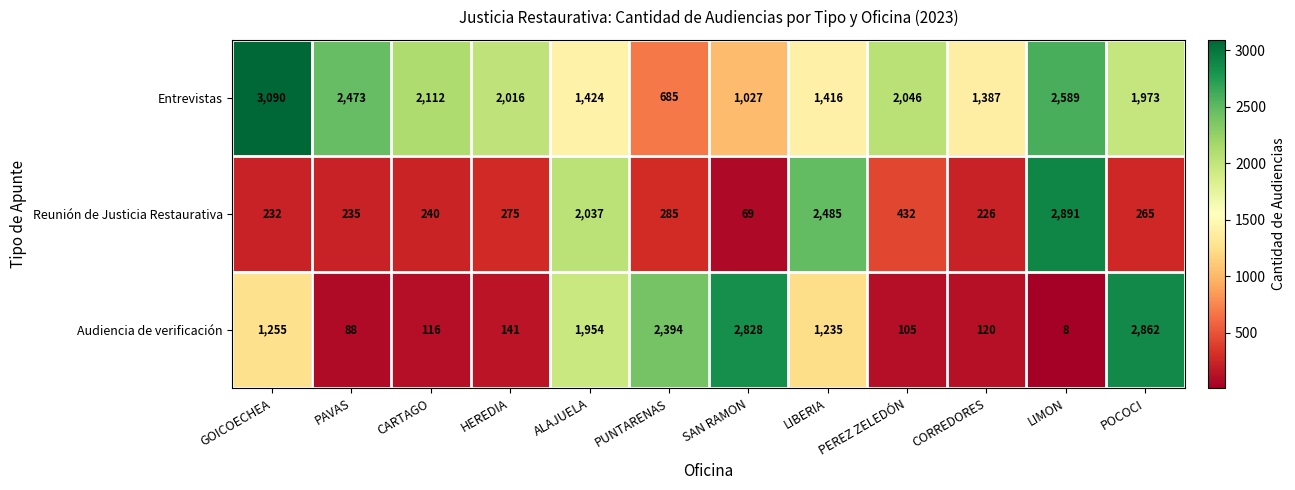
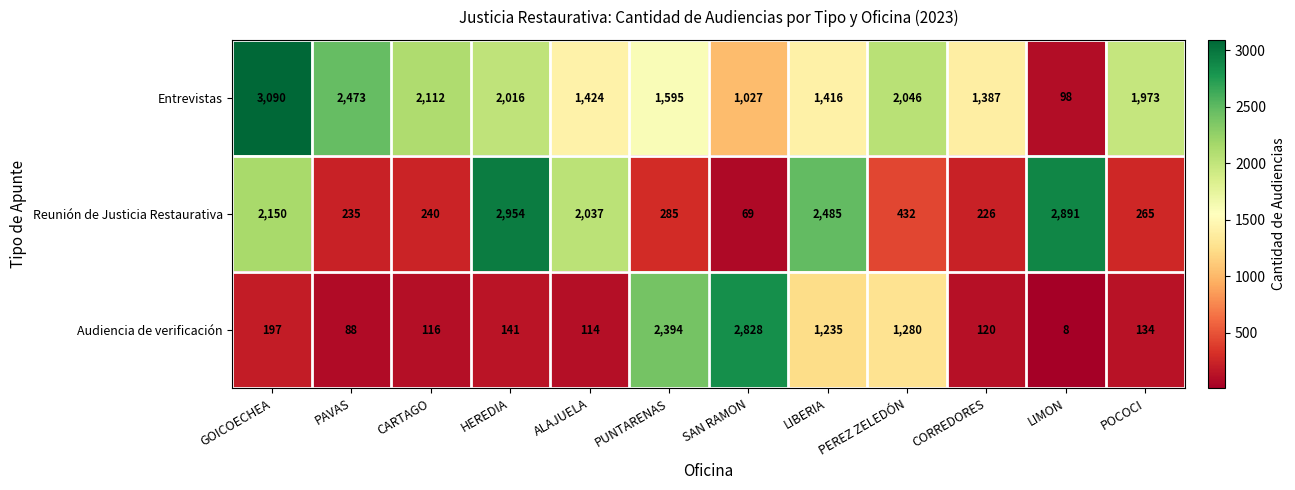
Entrevistas, PUNTARENAS: 685 -> 1,595
Entrevistas, LIMON: 2,589 -> 98
Reunión de Justicia Restaurativa, GOICOECHEA: 232 -> 2,150
Reunión de Justicia Restaurativa, HEREDIA: 275 -> 2,954
Audiencia de verificación, GOICOECHEA: 1,255 -> 197
Audiencia de verificación, ALAJUELA: 1,954 -> 114
Audiencia de verificación, PEREZ ZELEDÓN: 105 -> 1,280
Audiencia de verificación, POCOCI: 2,862 -> 134
